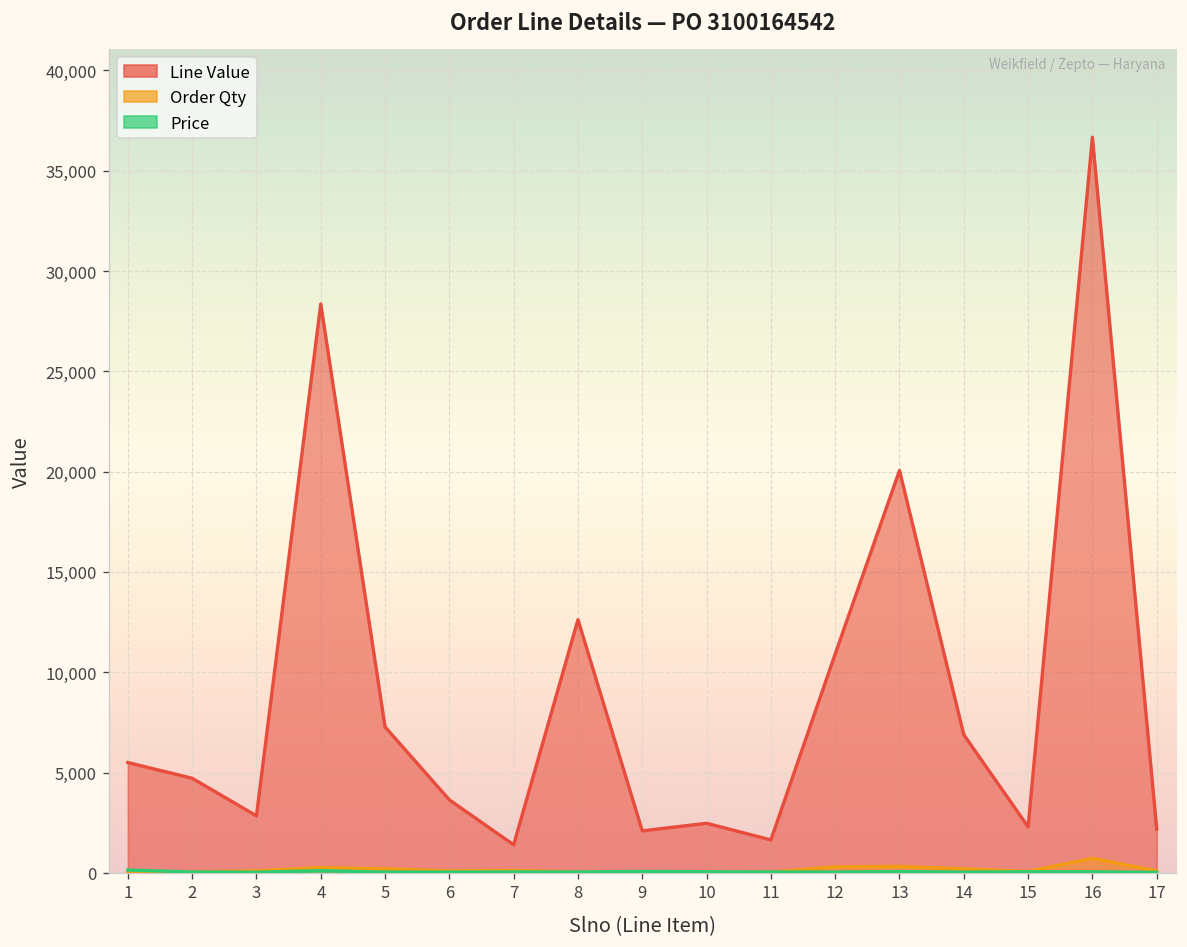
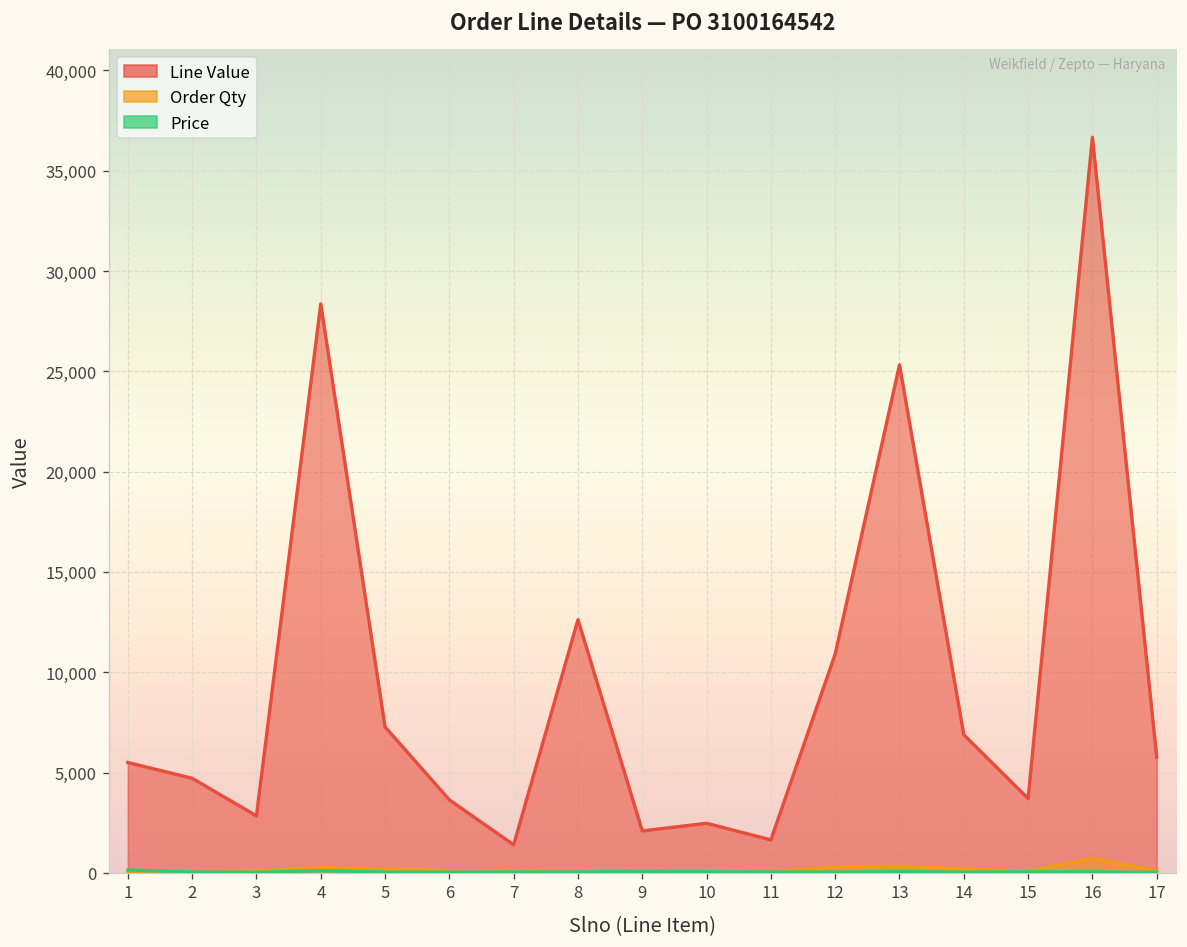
Line Value, 13: 20,100 -> 25,300
Line Value, 15: 2,300 -> 3,700
Line Value, 17: 2,200 -> 5,800
